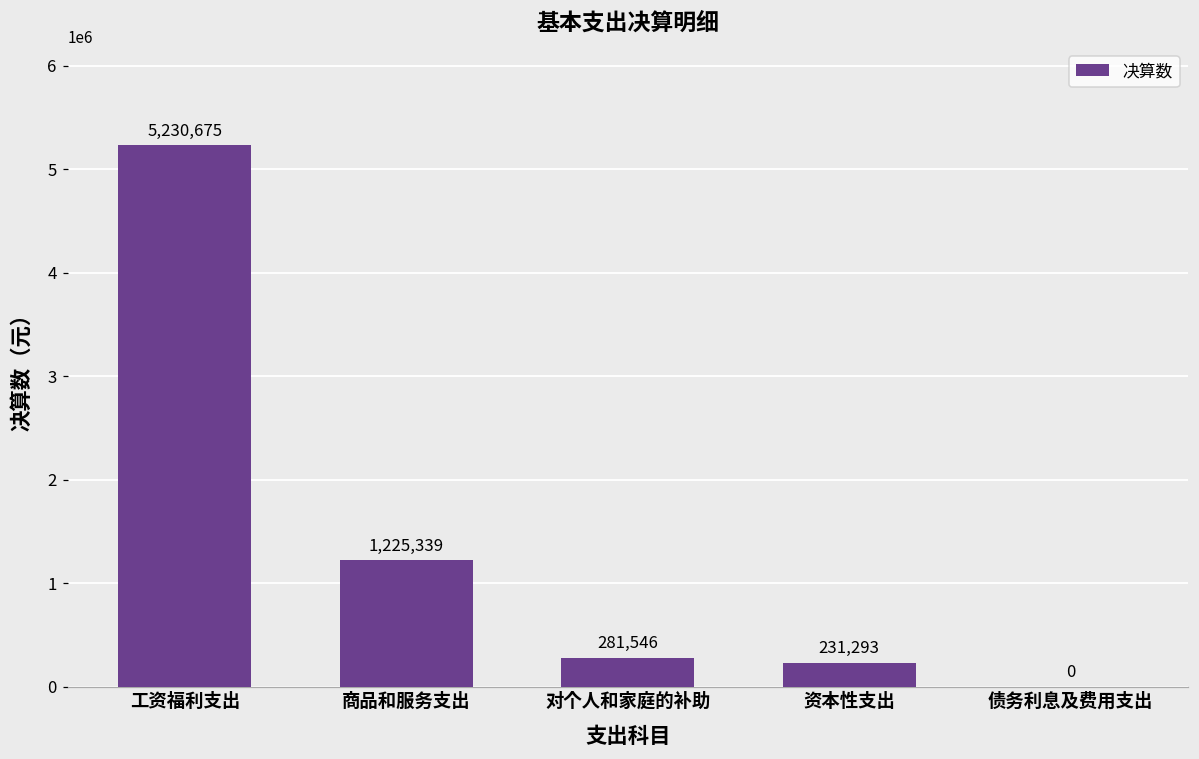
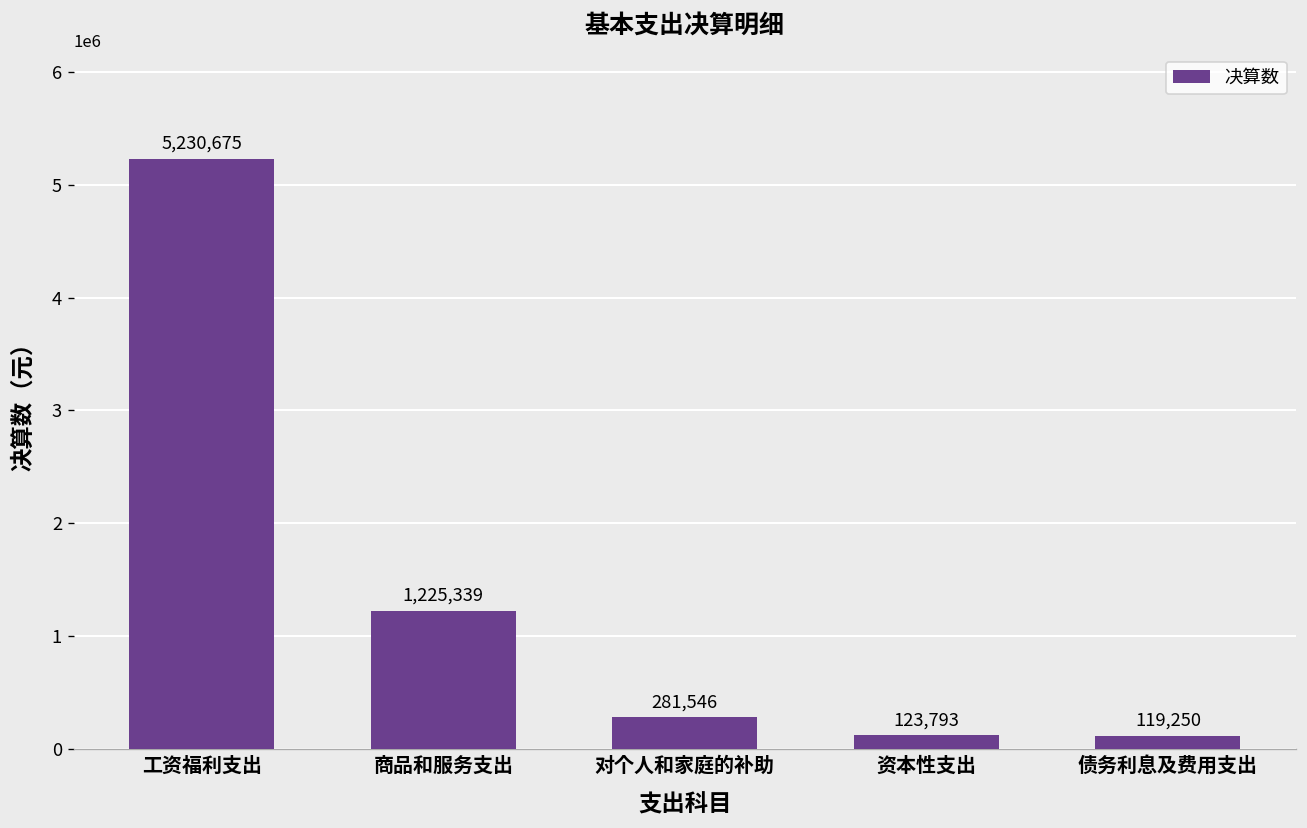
资本性支出: 231,293 -> 123,793
债务利息及费用支出: 0 -> 119,250
